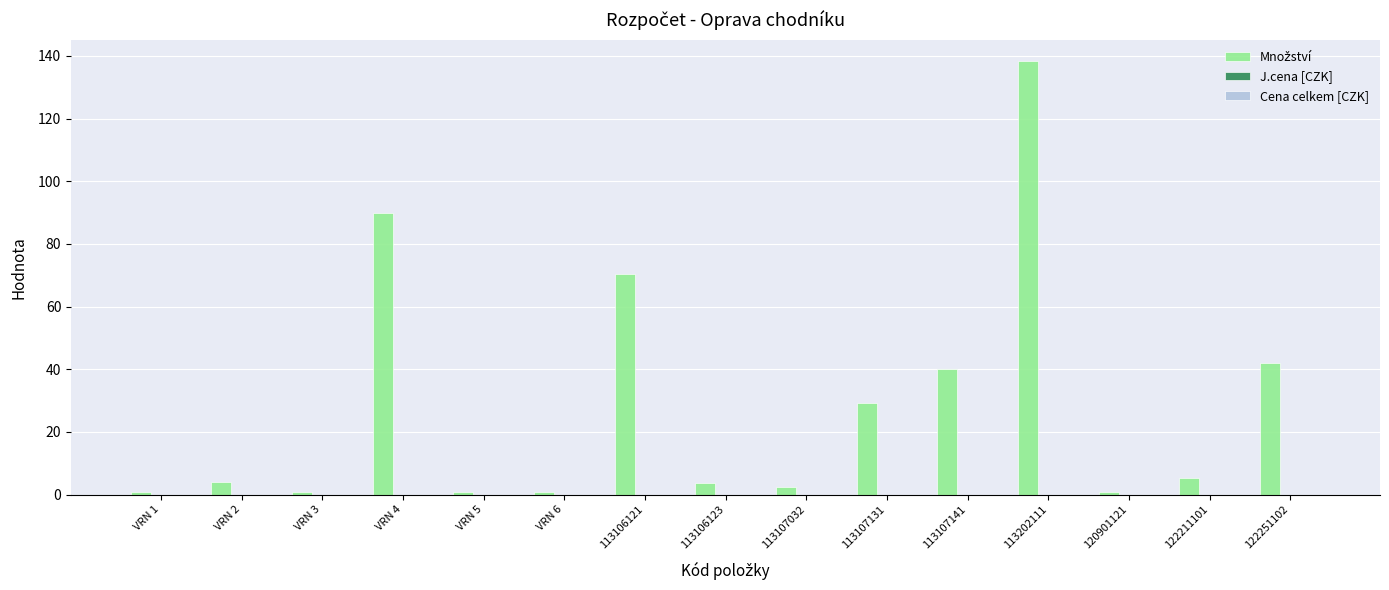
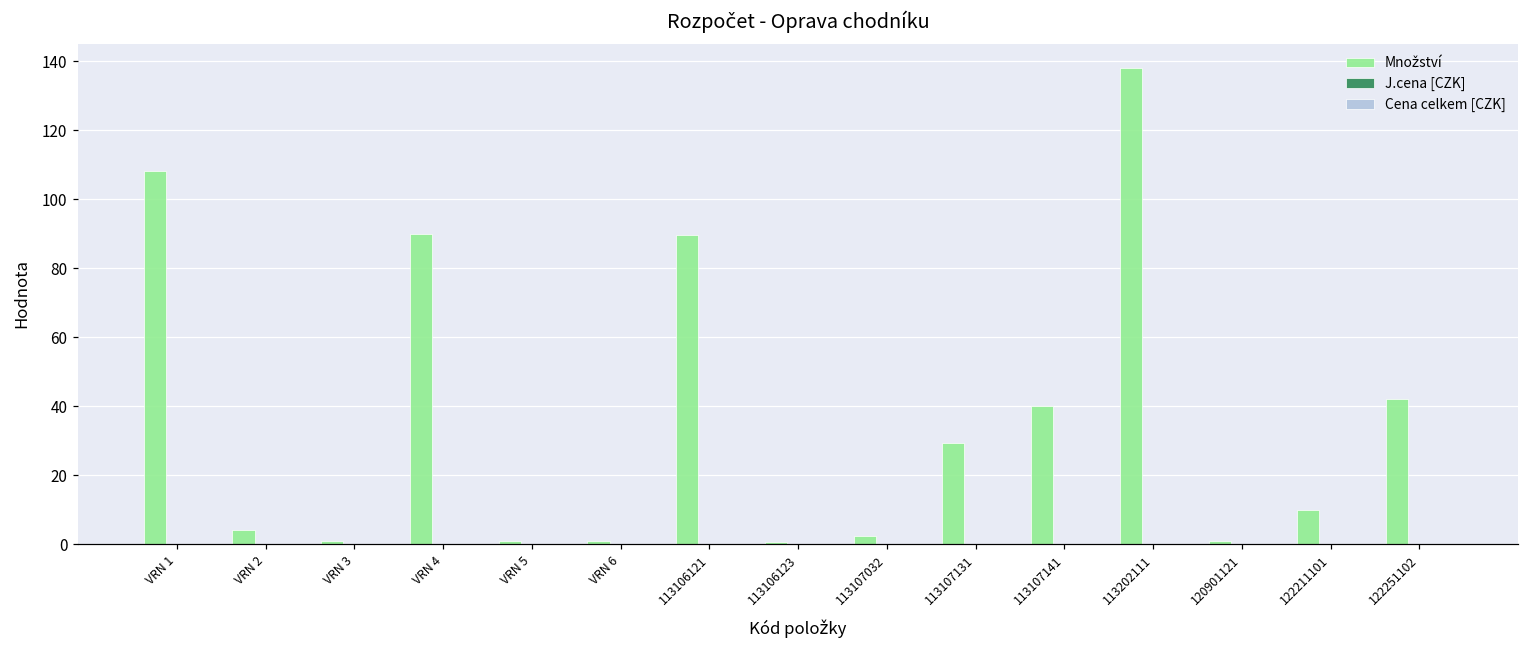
Množství, VRN 1: 1 -> 108
Množství, 113106121: 70 -> 90
Množství, 113106123: 4 -> 1
Množství, 122211101: 5 -> 10
